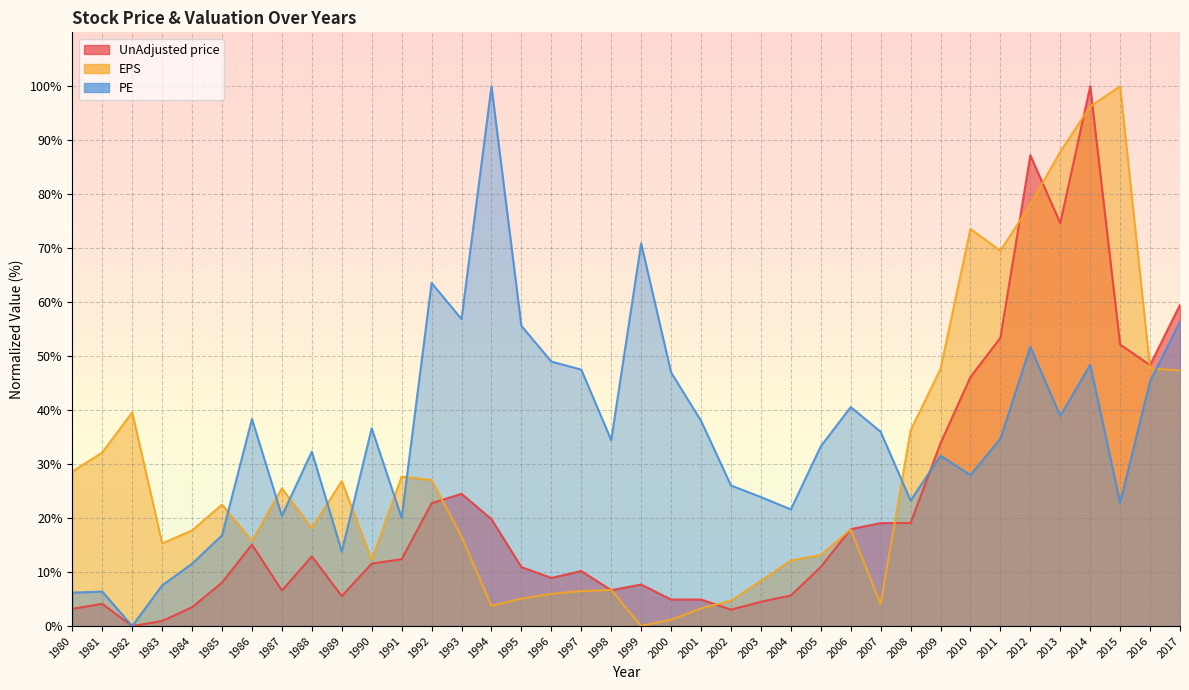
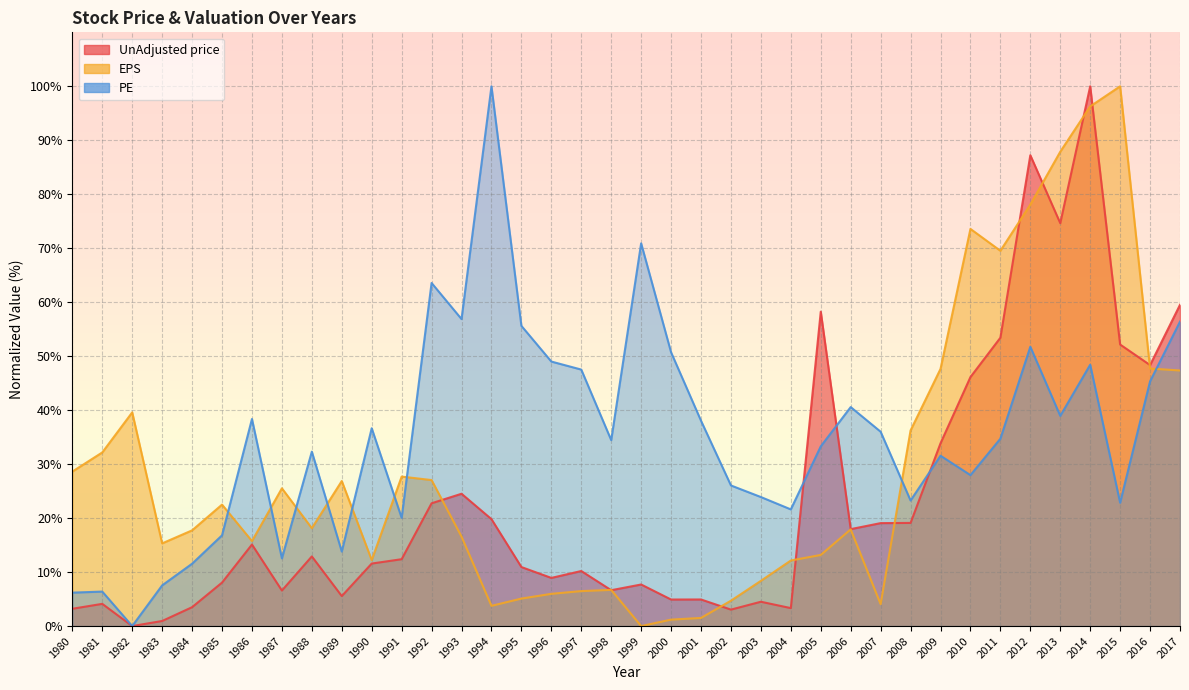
PE, 1987: 20% -> 13%
PE, 2000: 47% -> 51%
EPS, 2001: 3% -> 2%
UnAdjusted price, 2004: 6% -> 3%
UnAdjusted price, 2005: 11% -> 58%
